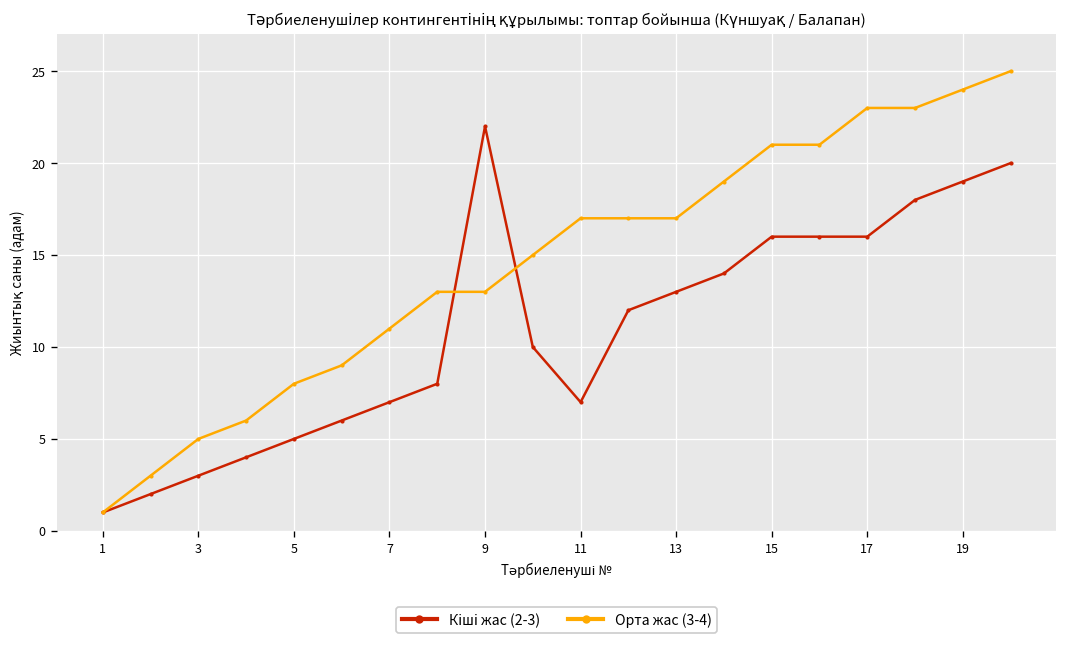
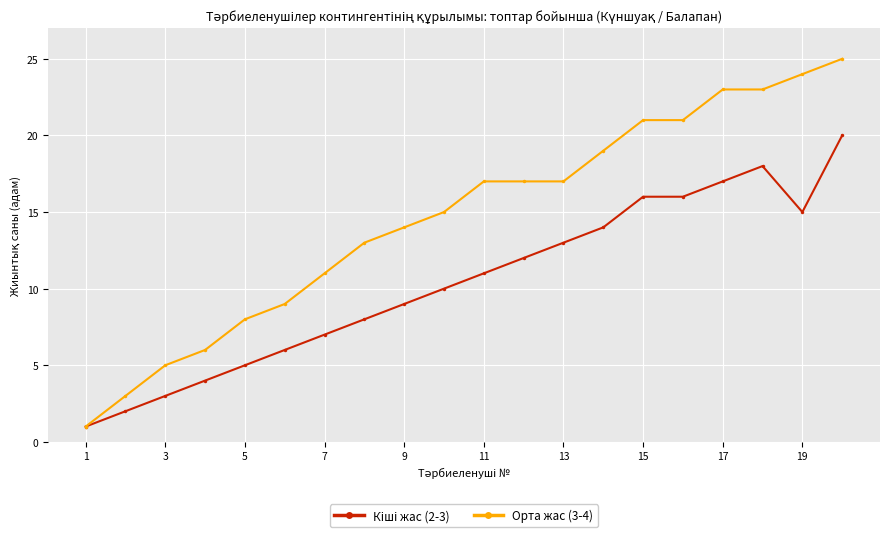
Кіші жас (2-3), 9: 22 -> 9
Орта жас (3-4), 9: 13 -> 14
Кіші жас (2-3), 11: 7 -> 11
Кіші жас (2-3), 17: 16 -> 17
Кіші жас (2-3), 19: 19 -> 15
